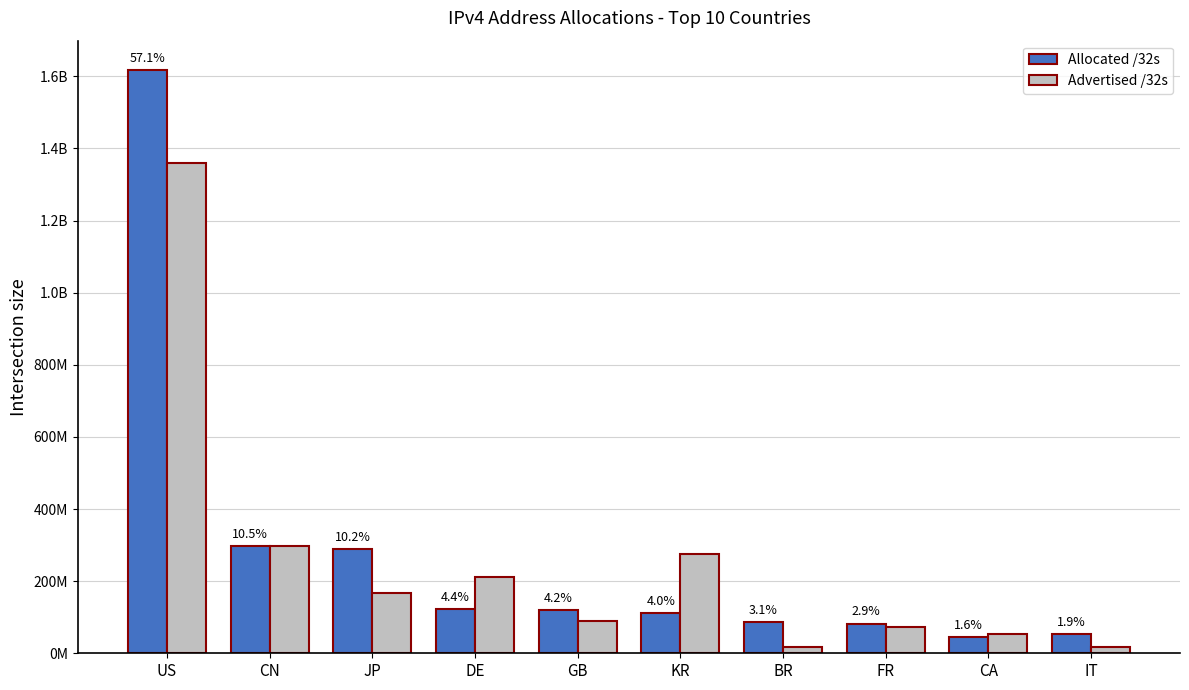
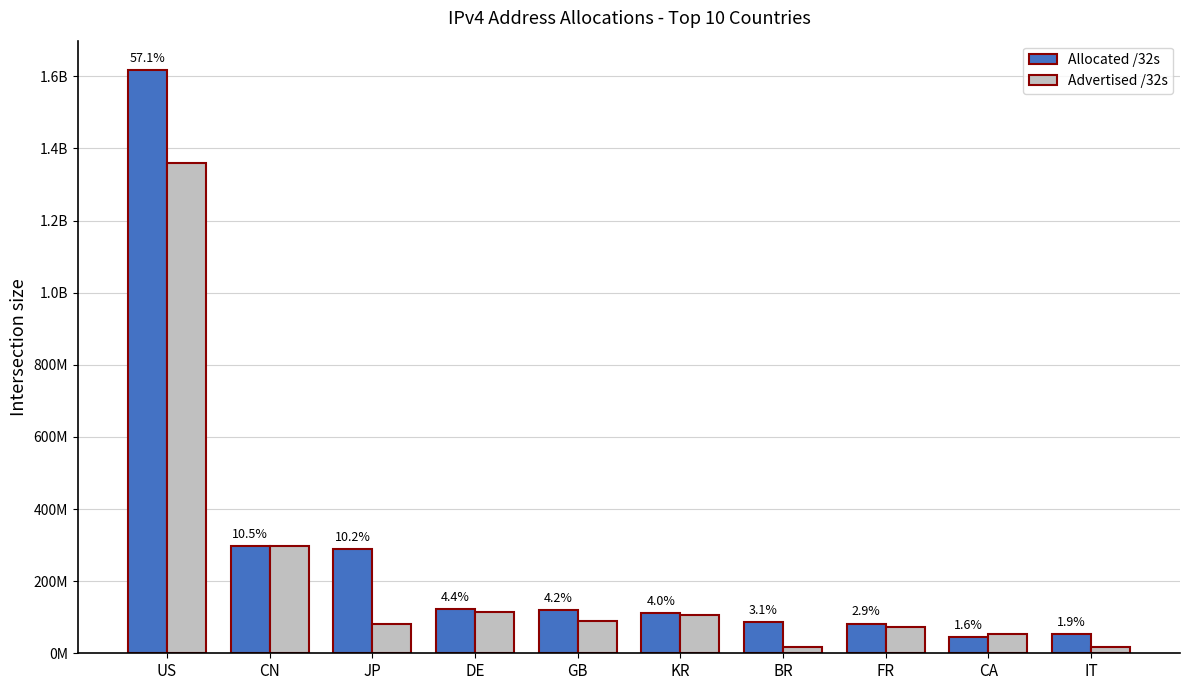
Advertised /32s, JP: 170000000 -> 80000000
Advertised /32s, DE: 210000000 -> 110000000
Advertised /32s, KR: 280000000 -> 110000000
